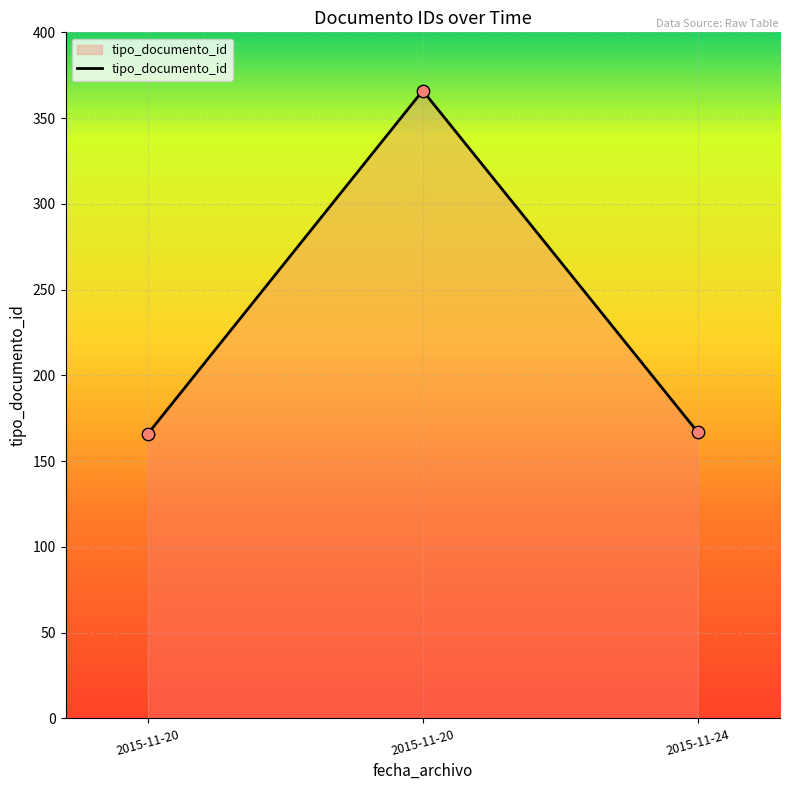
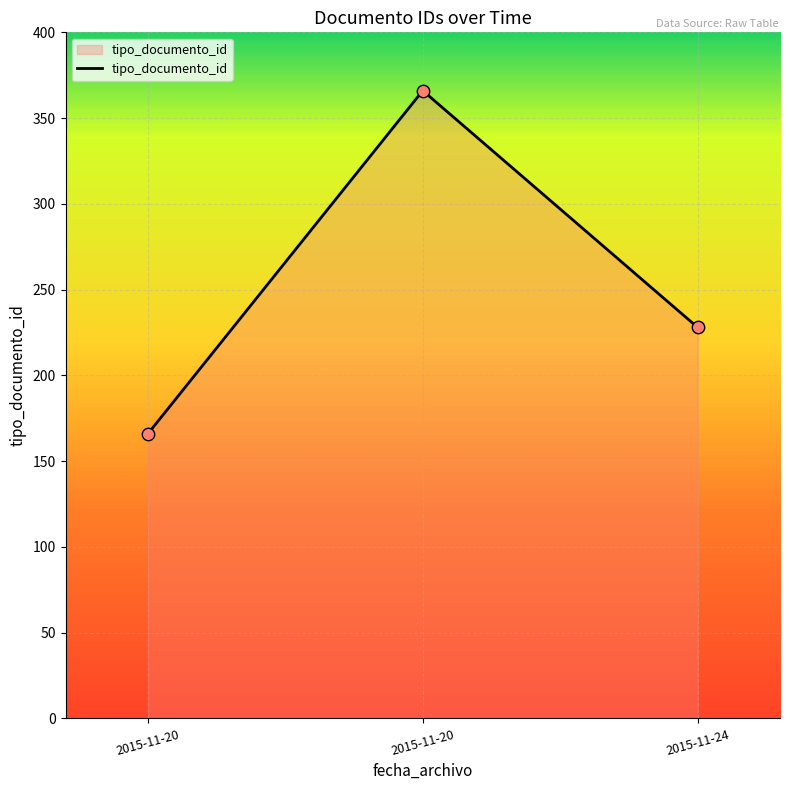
2015-11-24: 167 -> 228
